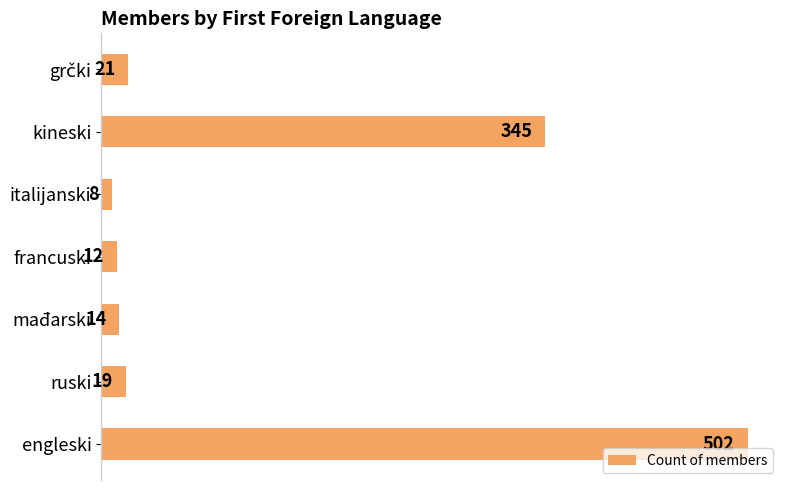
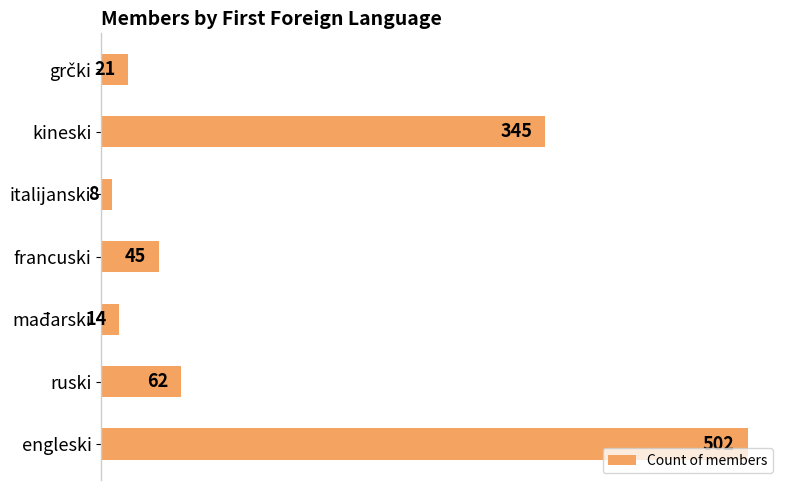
francuski: 12 -> 45
ruski: 19 -> 62
